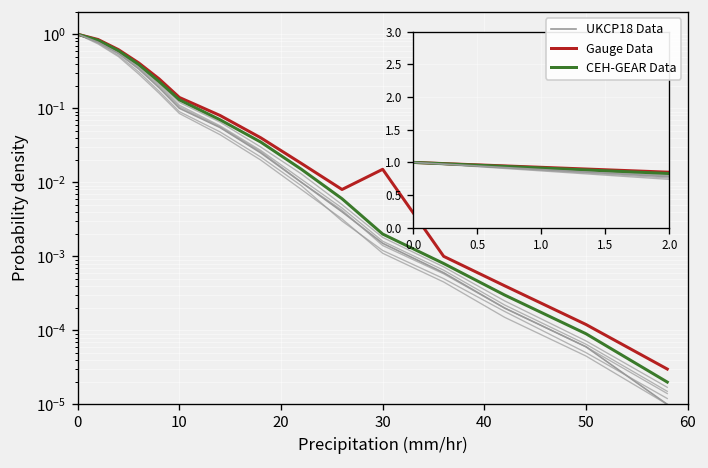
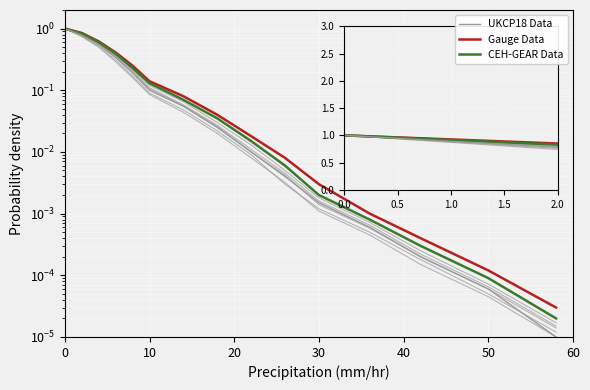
Gauge Data, 30: 0.015 -> 0.003
